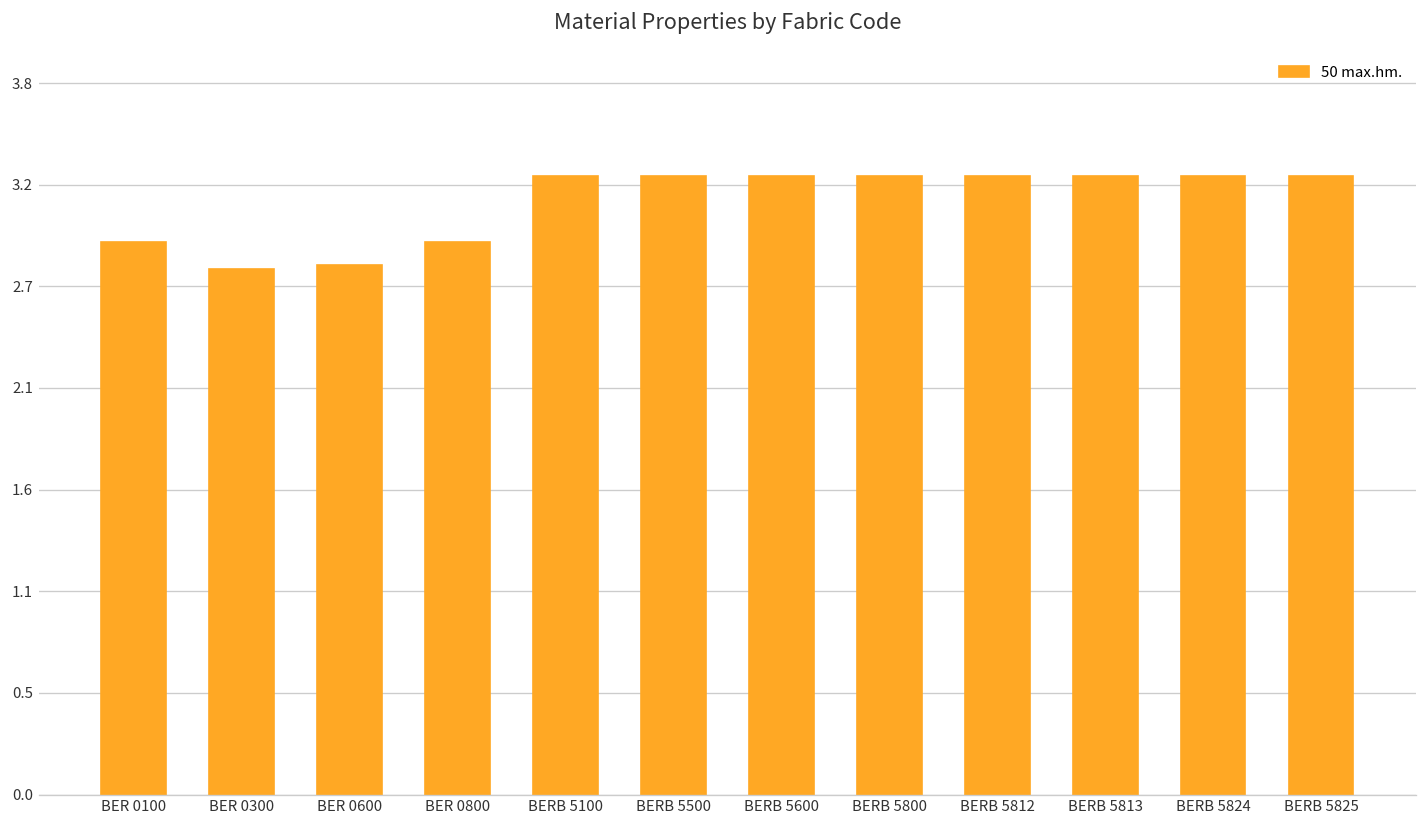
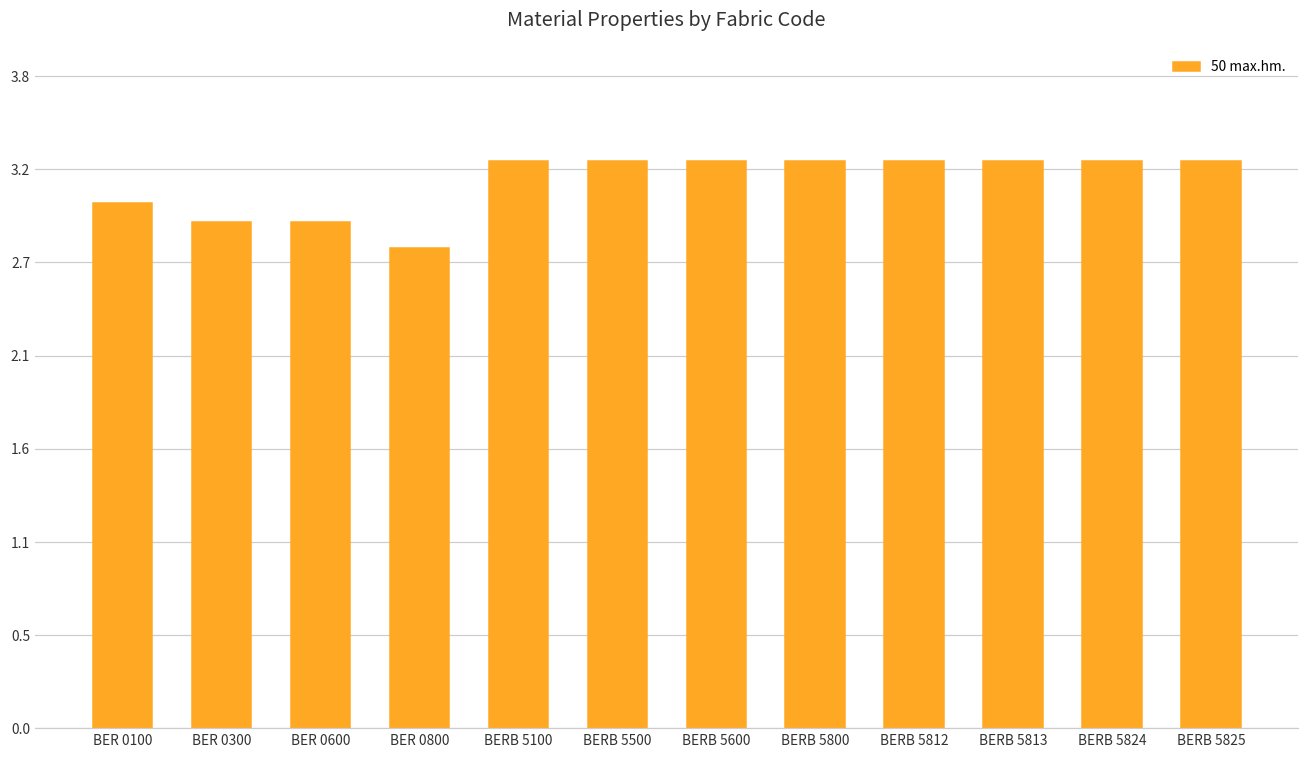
BER 0100: 2.92 -> 3.03
BER 0300: 2.78 -> 2.92
BER 0600: 2.80 -> 2.92
BER 0800: 2.92 -> 2.77
